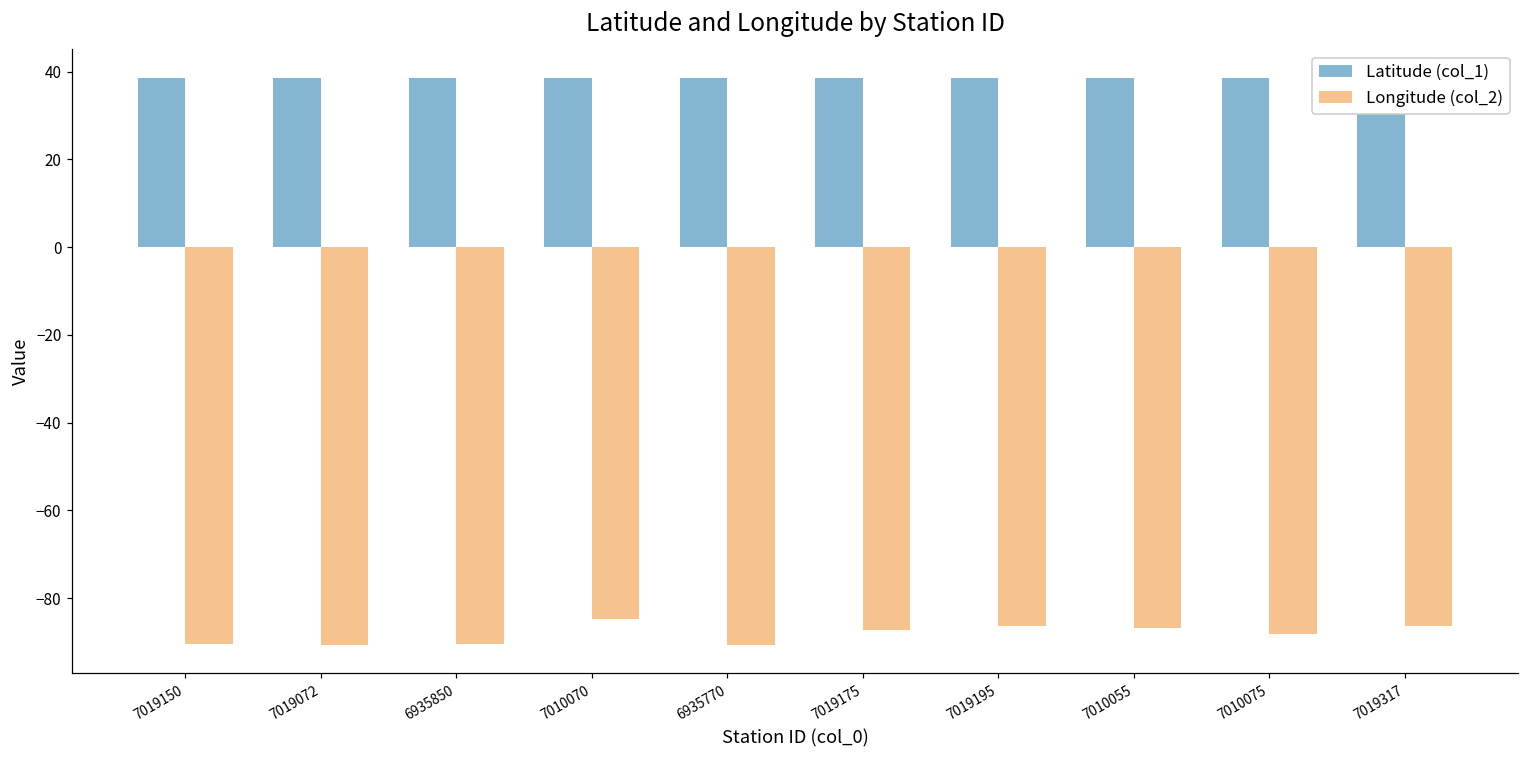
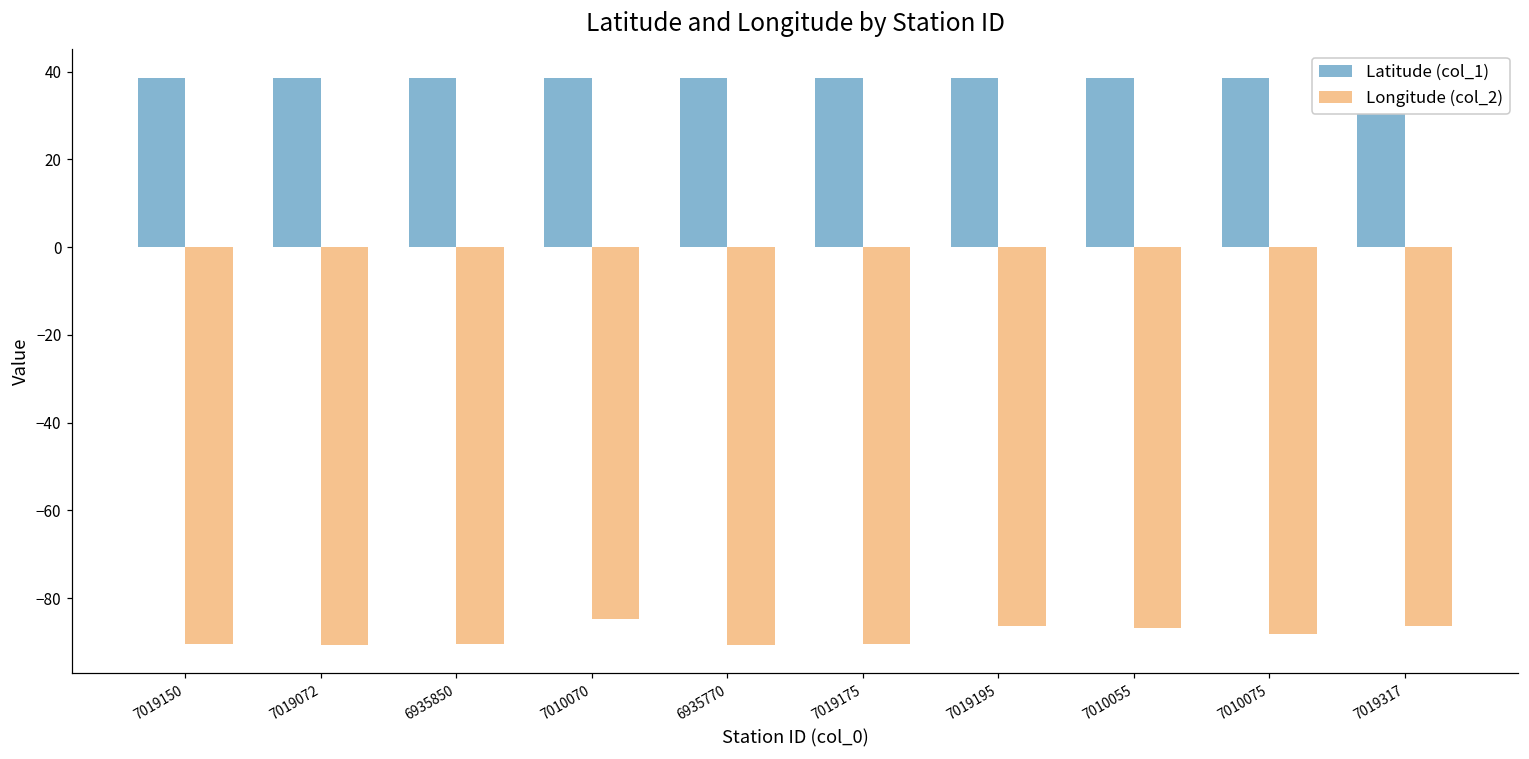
Longitude (col_2), 7019175: -87 -> -90
